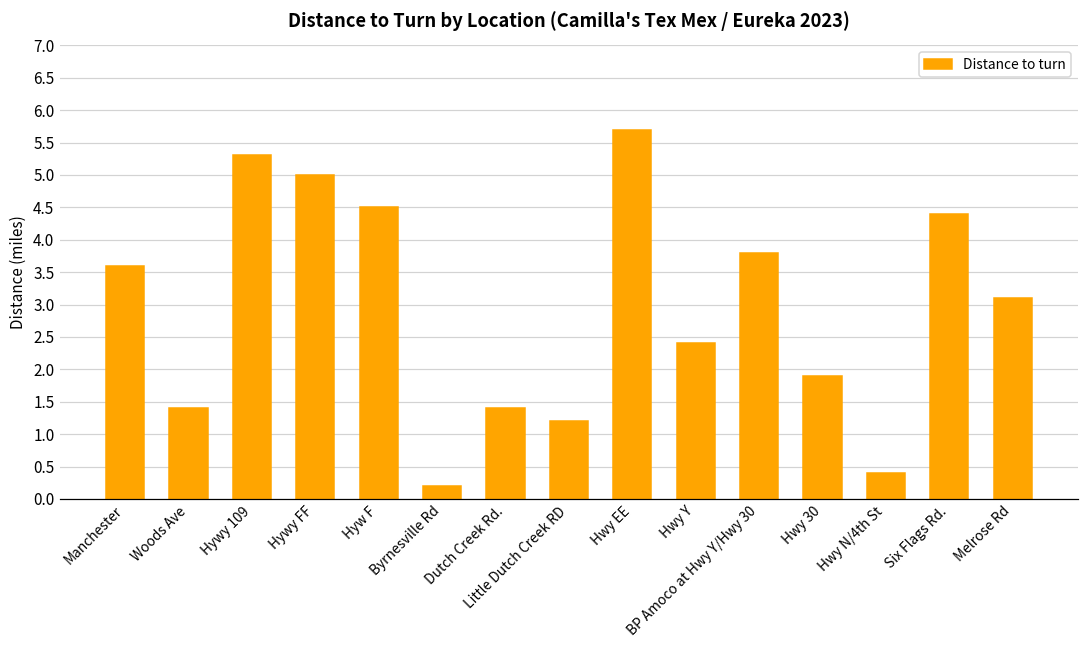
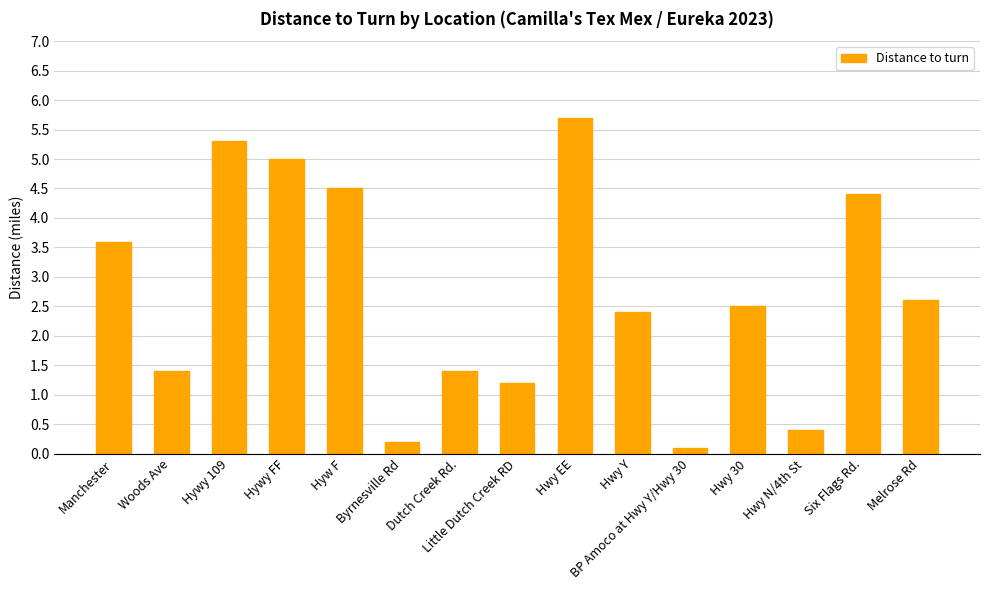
BP Amoco at Hwy Y/Hwy 30: 3.8 -> 0.1
Hwy 30: 1.9 -> 2.5
Melrose Rd: 3.1 -> 2.6
